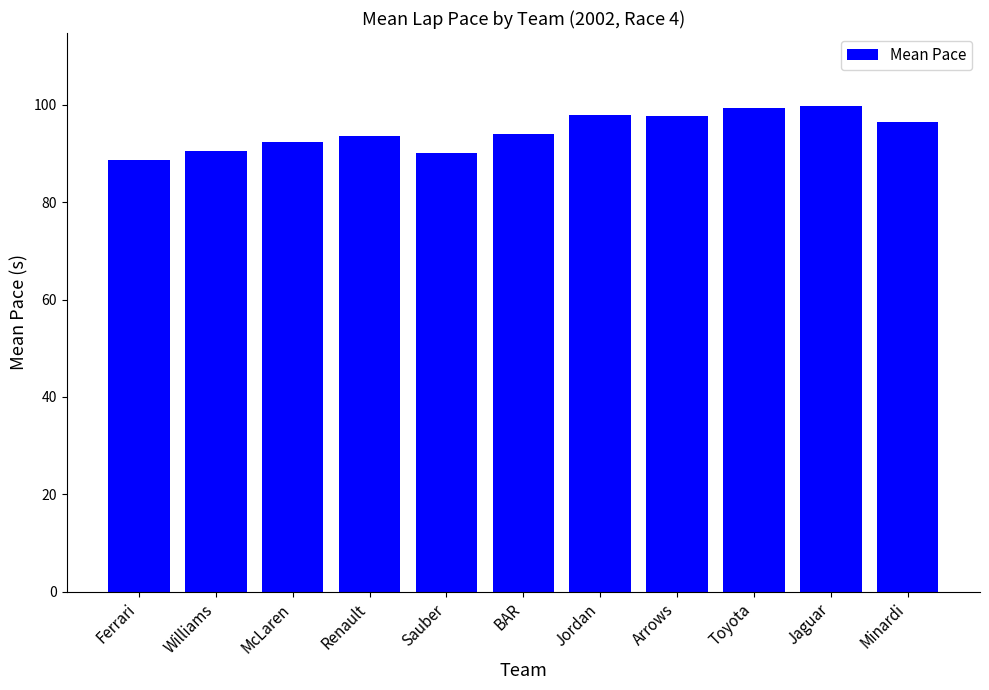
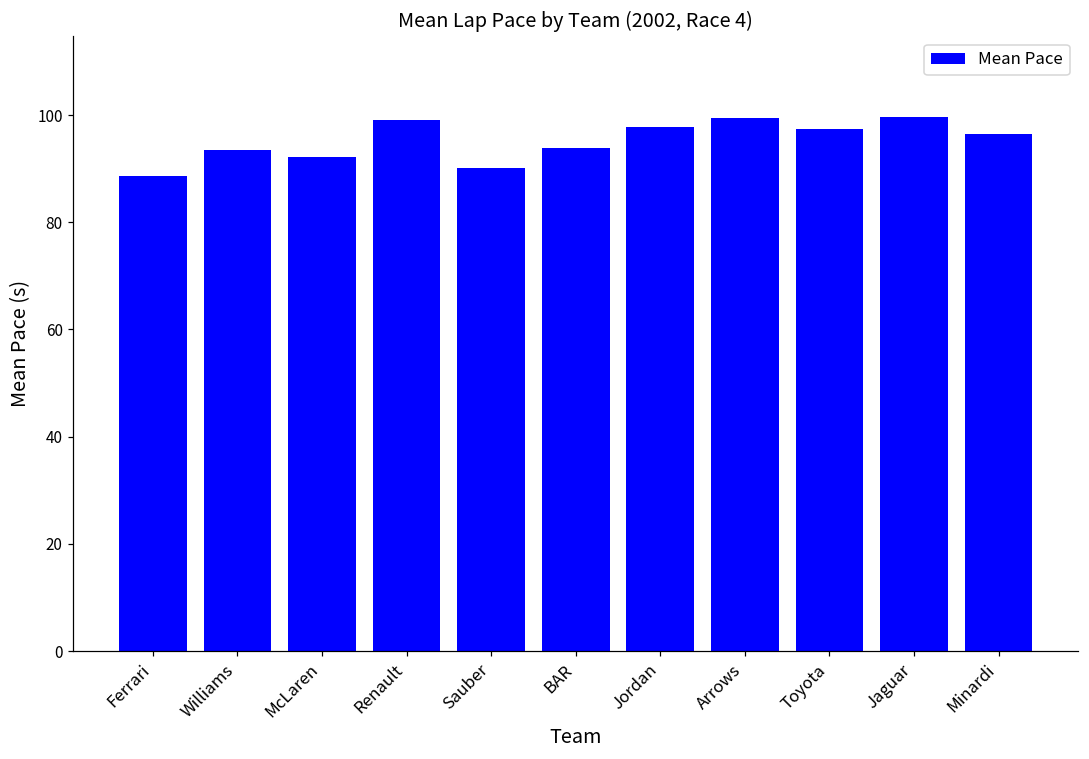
Williams: 90 -> 94
Renault: 94 -> 99
Arrows: 98 -> 100
Toyota: 99 -> 97
